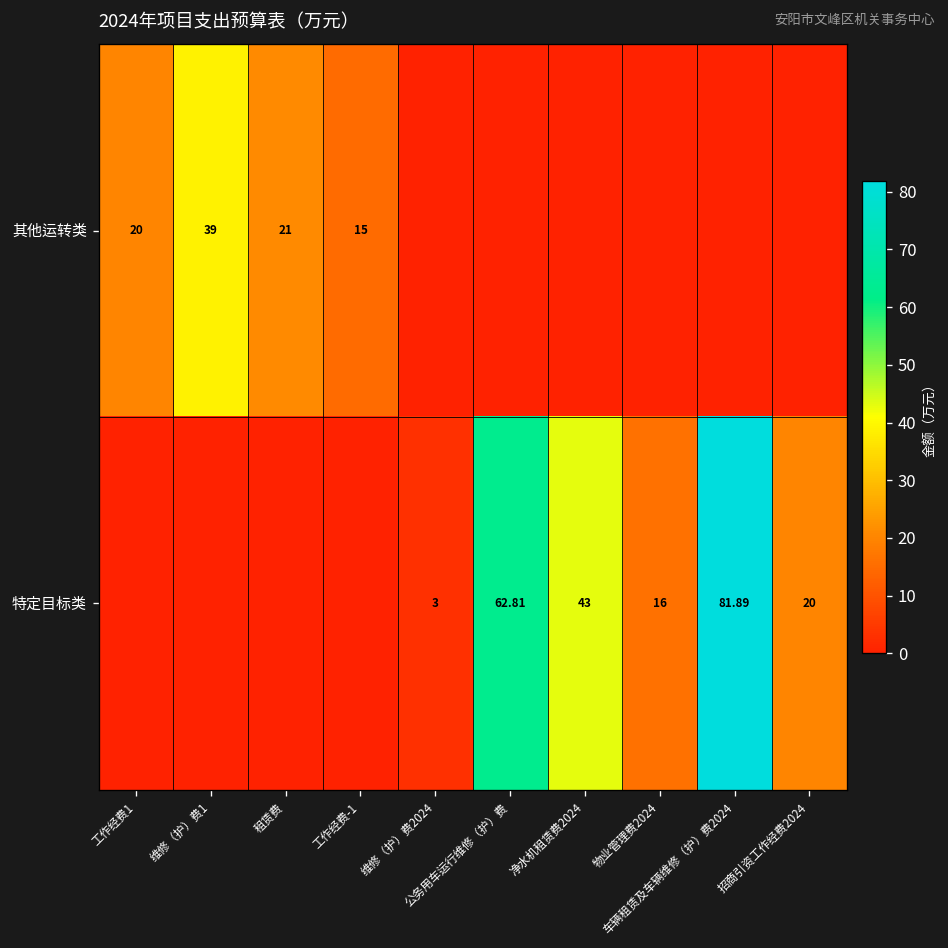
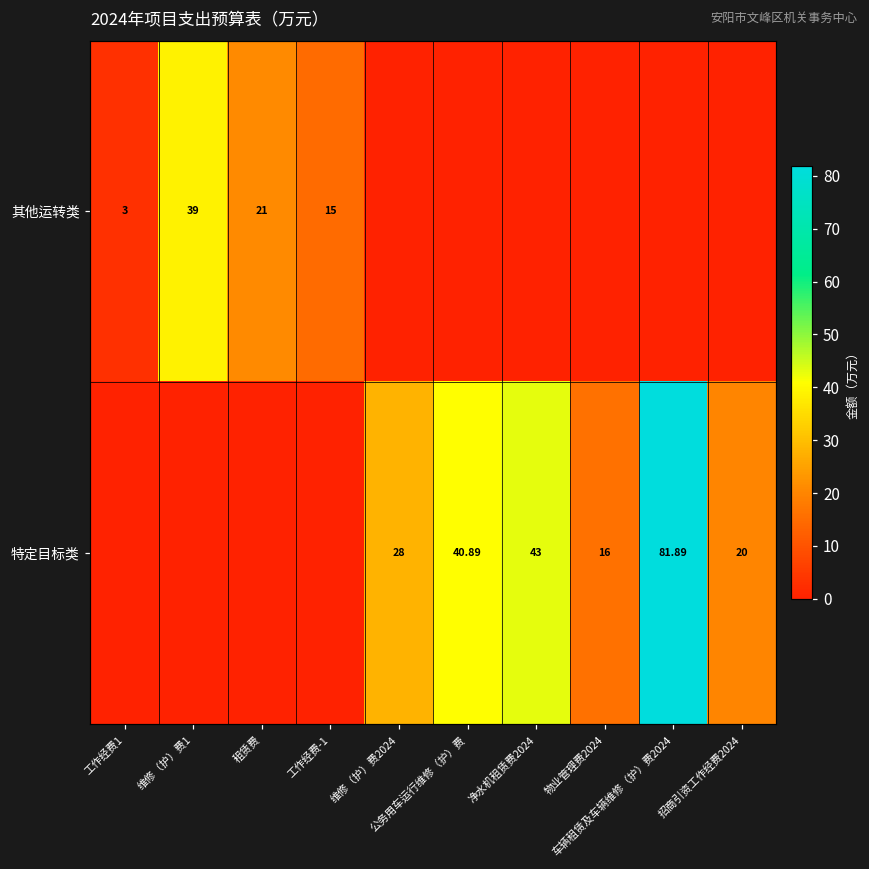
其他运转类, 工作经费1: 20 -> 3
特定目标类, 维修（护）费2024: 3 -> 28
特定目标类, 公务用车运行维修（护）费: 62.81 -> 40.89
